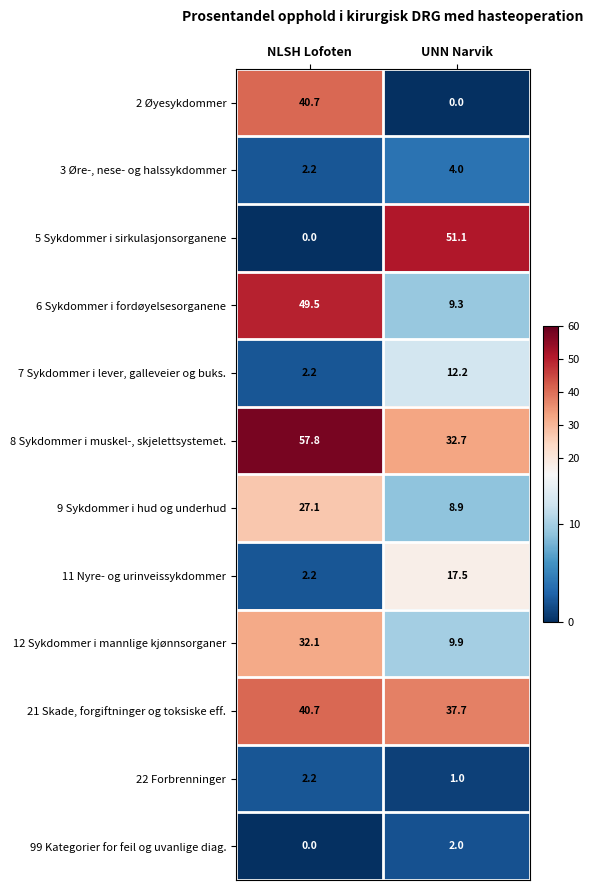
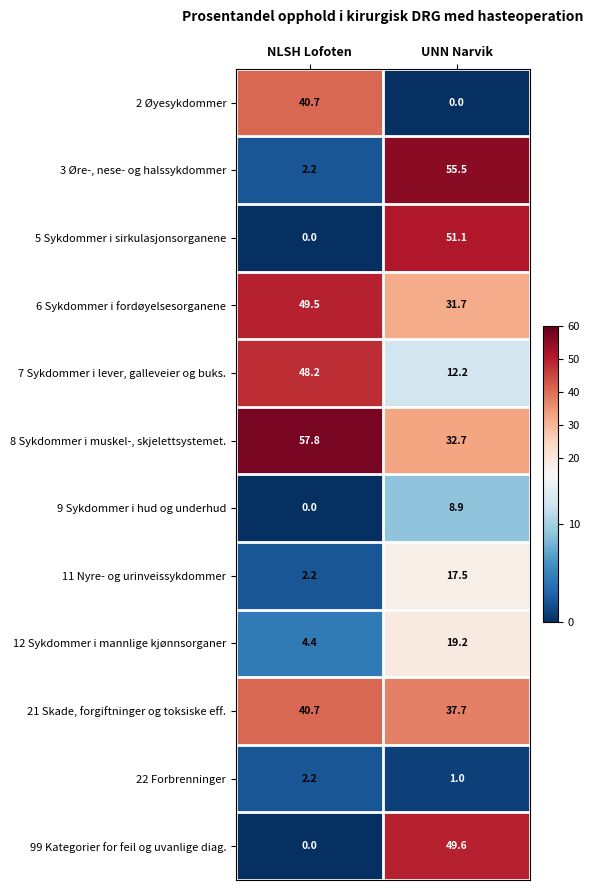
3 Øre-, nese- og halssykdommer, UNN Narvik: 4.0 -> 55.5
6 Sykdommer i fordøyelsesorganene, UNN Narvik: 9.3 -> 31.7
7 Sykdommer i lever, galleveier og buks., NLSH Lofoten: 2.2 -> 48.2
9 Sykdommer i hud og underhud, NLSH Lofoten: 27.1 -> 0.0
12 Sykdommer i mannlige kjønnsorganer, NLSH Lofoten: 32.1 -> 4.4
12 Sykdommer i mannlige kjønnsorganer, UNN Narvik: 9.9 -> 19.2
99 Kategorier for feil og uvanlige diag., UNN Narvik: 2.0 -> 49.6
